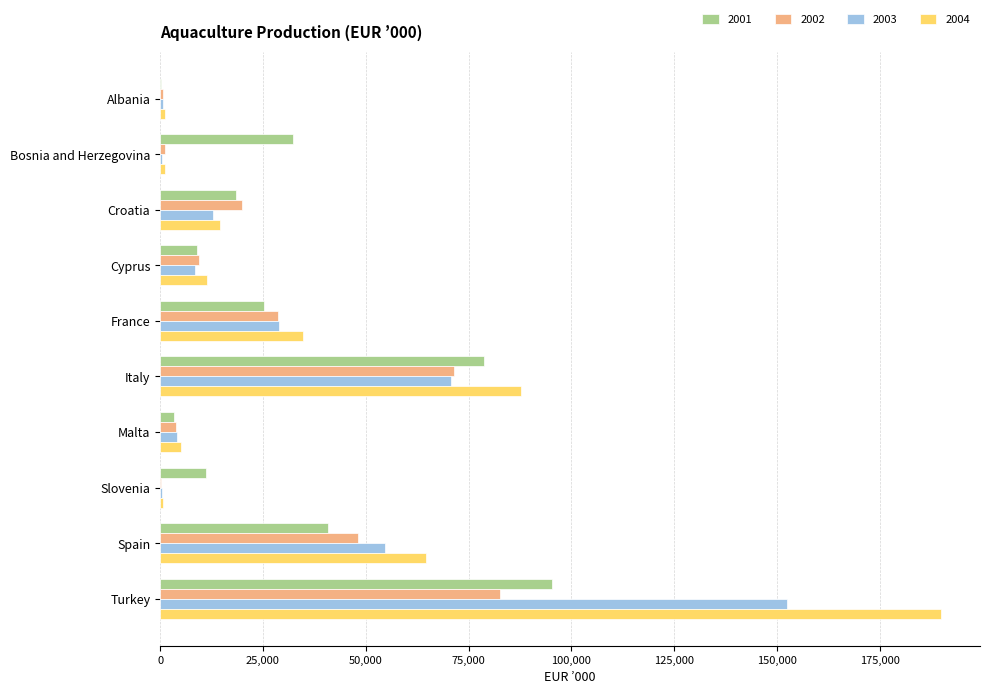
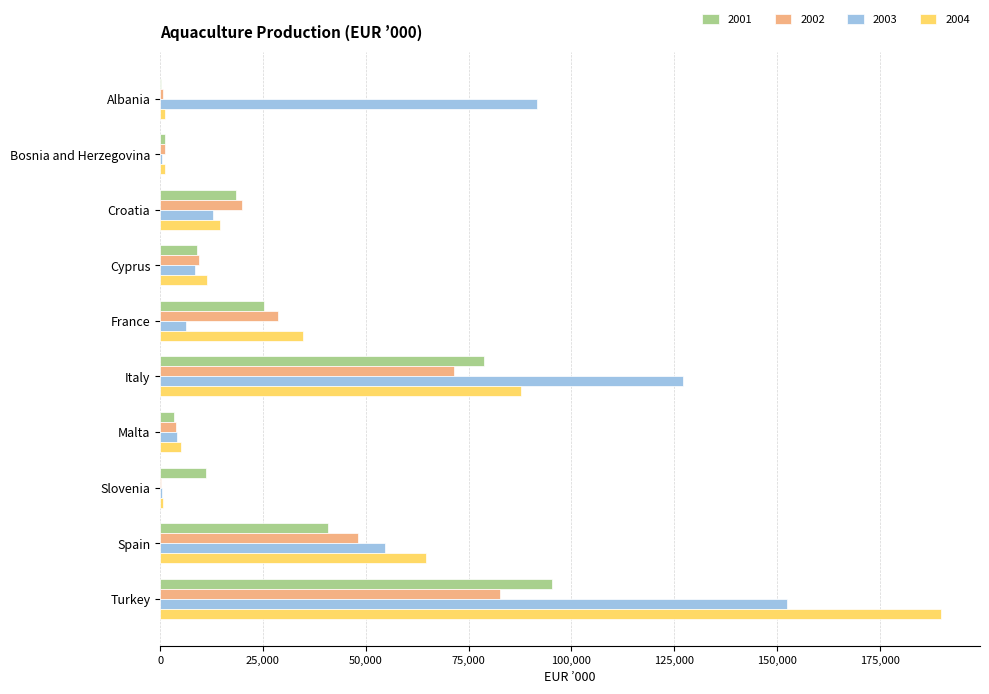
2003, Albania: 1,000 -> 92,000
2001, Bosnia and Herzegovina: 32,000 -> 1,000
2003, France: 29,000 -> 6,000
2003, Italy: 71,000 -> 127,000
